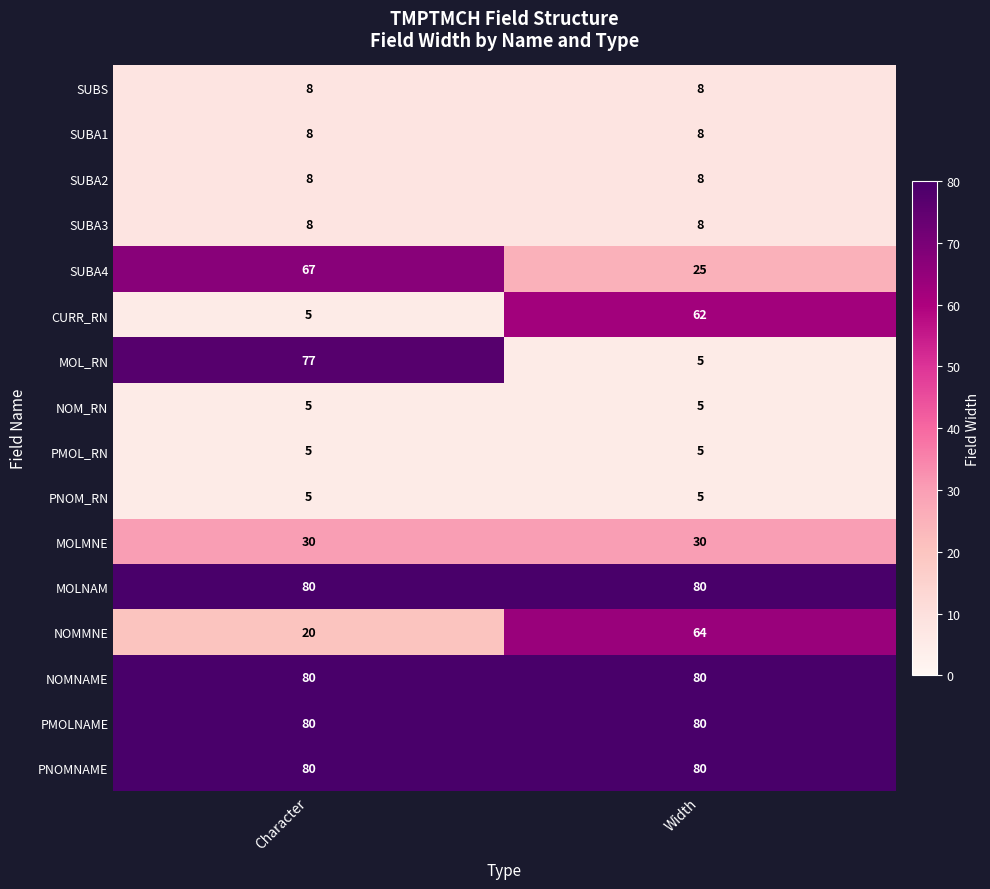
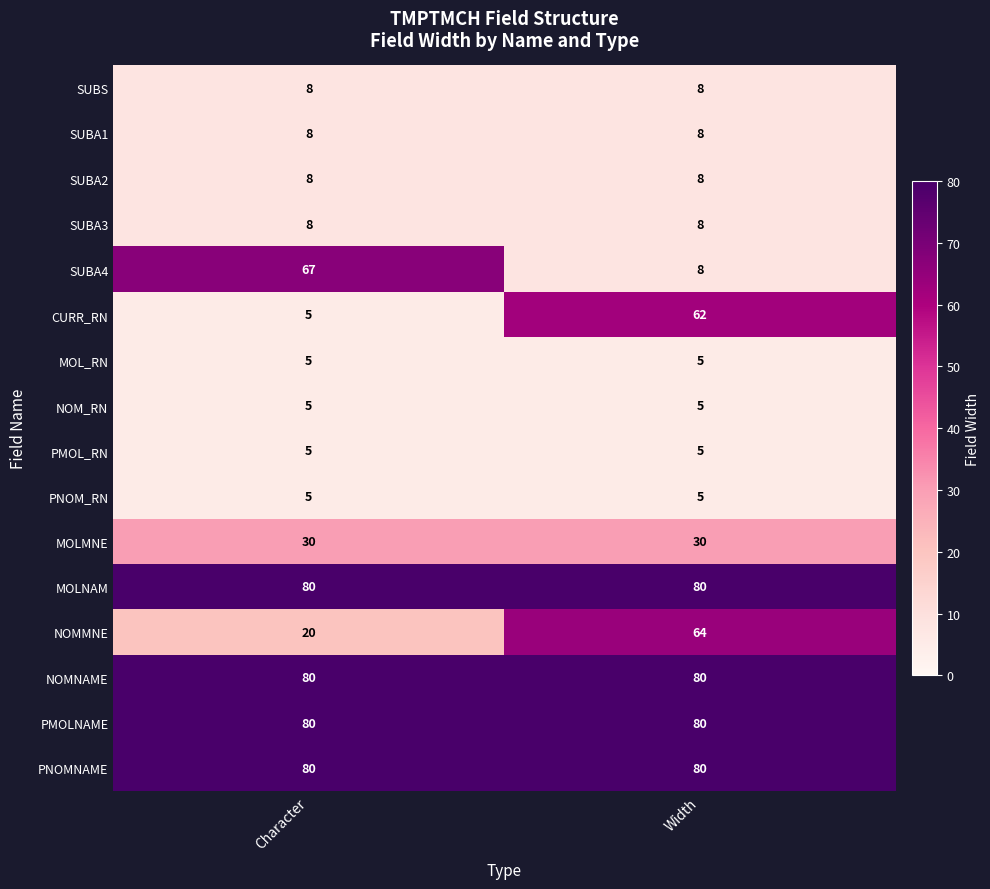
SUBA4, Width: 25 -> 8
MOL_RN, Character: 77 -> 5
